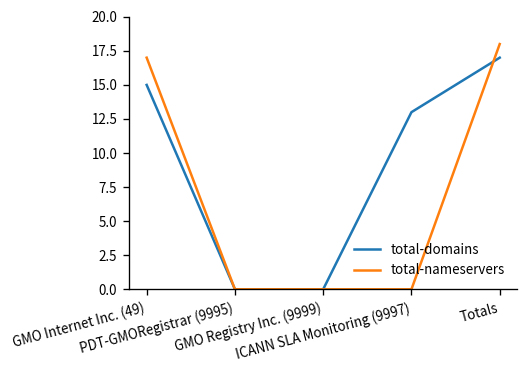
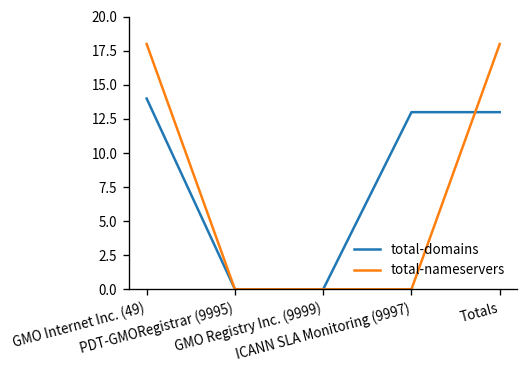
total-domains, GMO Internet Inc. (49): 15 -> 14
total-nameservers, GMO Internet Inc. (49): 17 -> 18
total-domains, Totals: 17 -> 13
